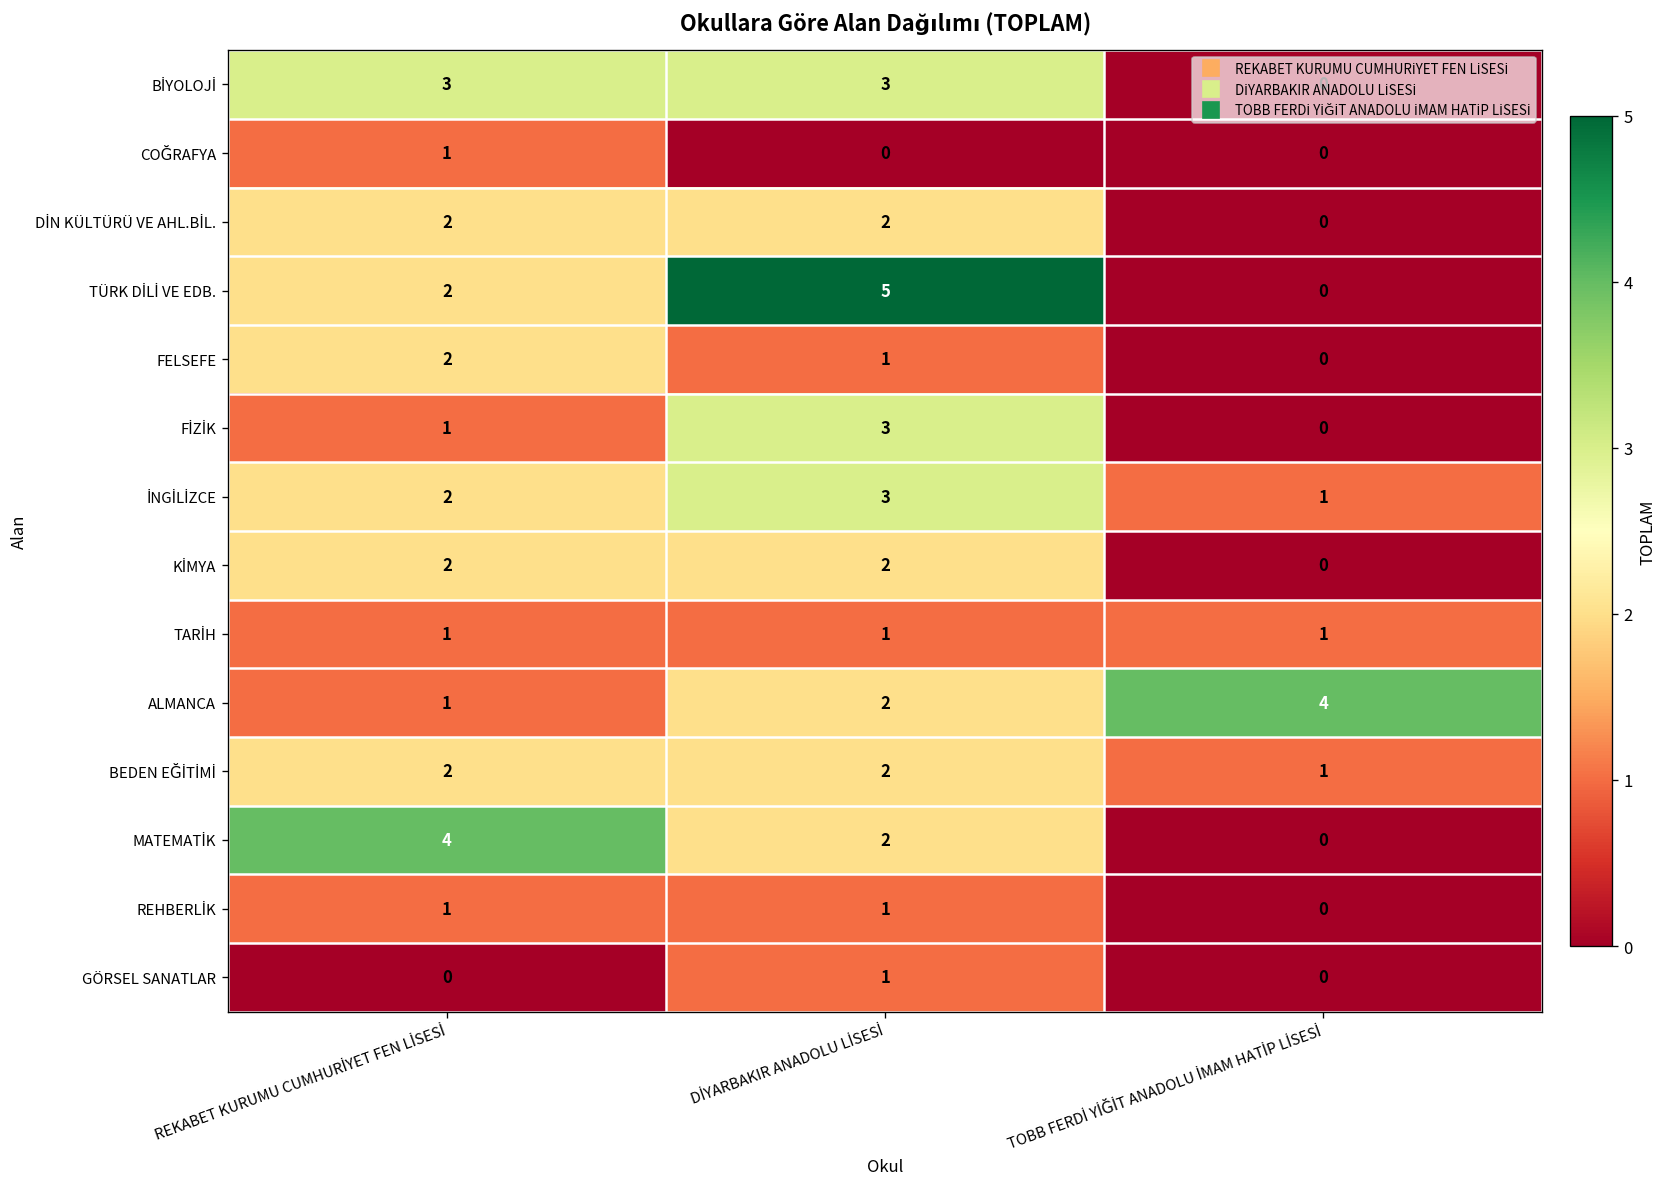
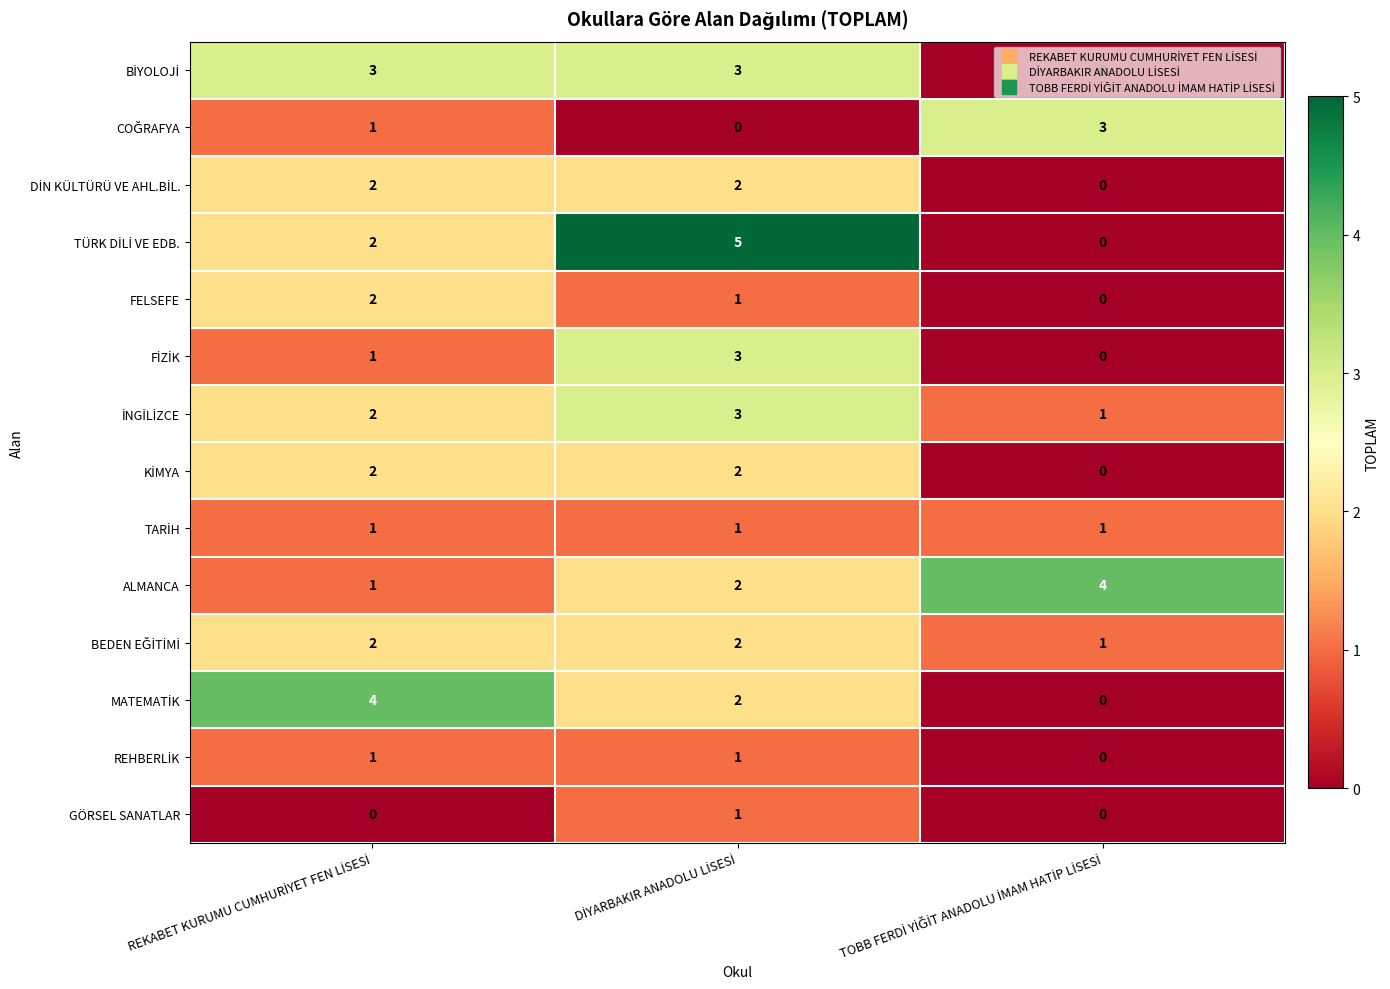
COĞRAFYA, TOBB FERDİ YİĞİT ANADOLU İMAM HATİP LİSESİ: 0 -> 3
